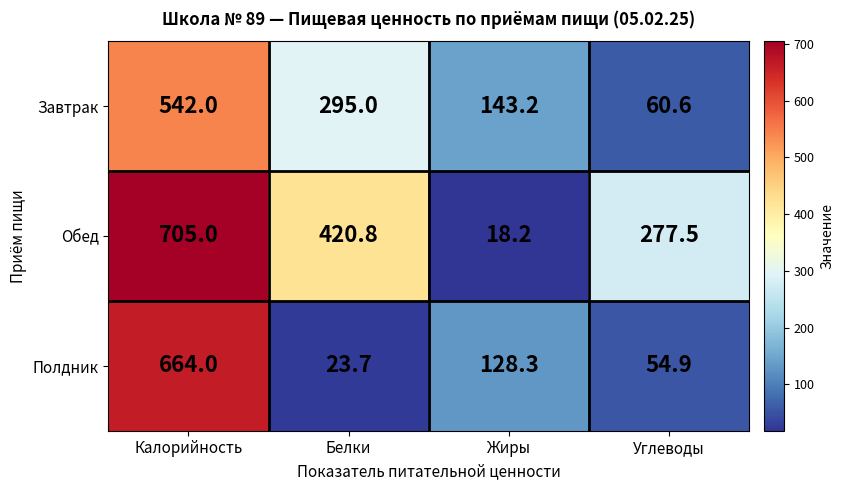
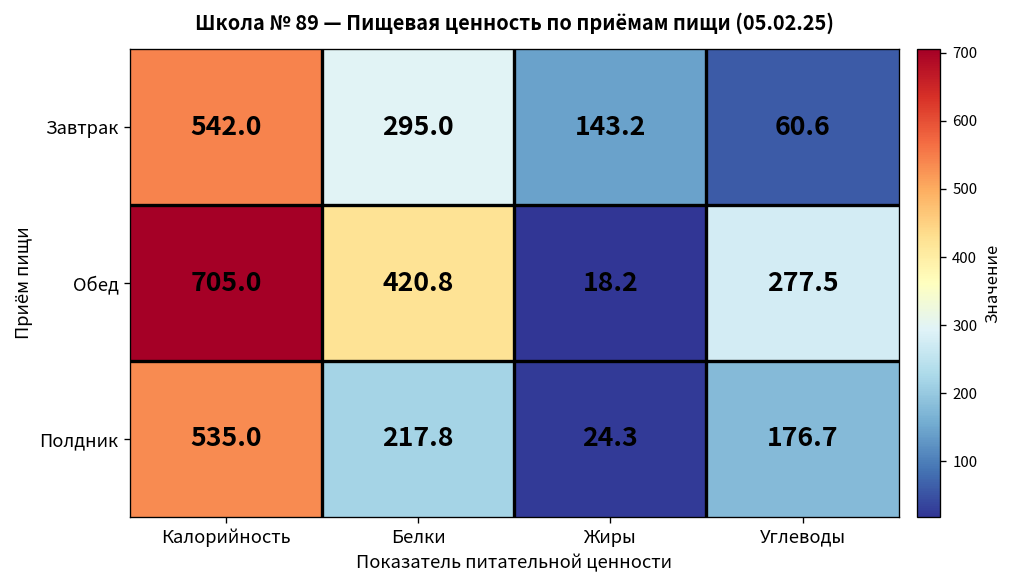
Полдник, Калорийность: 664.0 -> 535.0
Полдник, Белки: 23.7 -> 217.8
Полдник, Жиры: 128.3 -> 24.3
Полдник, Углеводы: 54.9 -> 176.7
